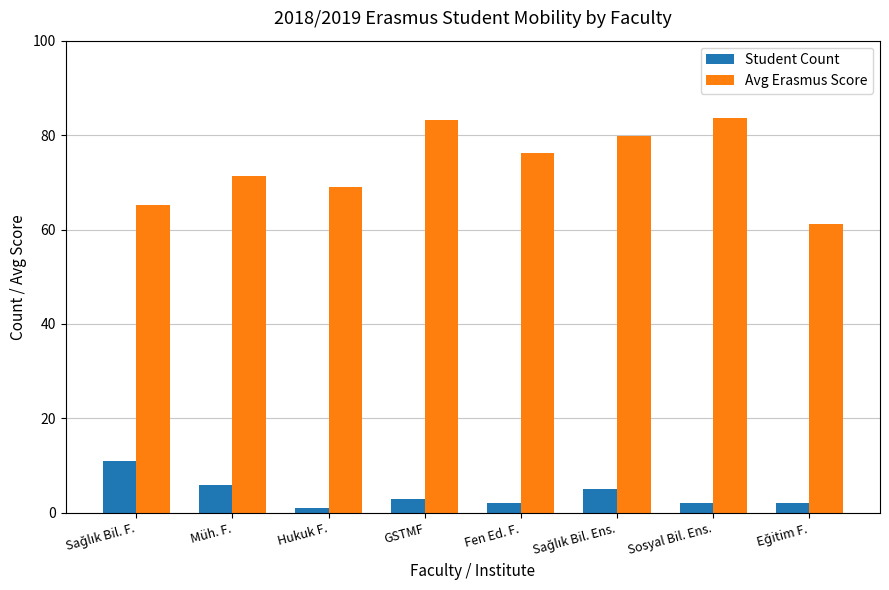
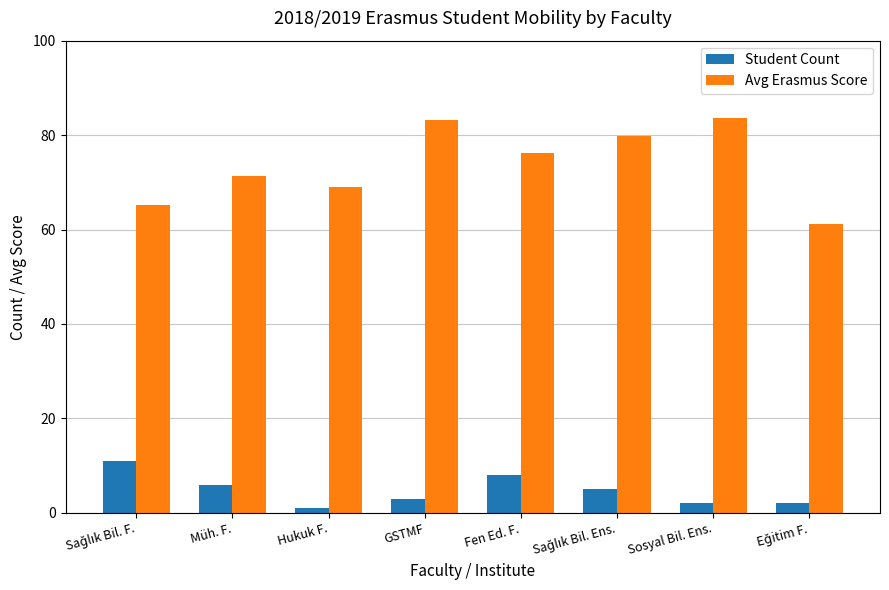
Student Count, Fen Ed. F.: 2 -> 8
